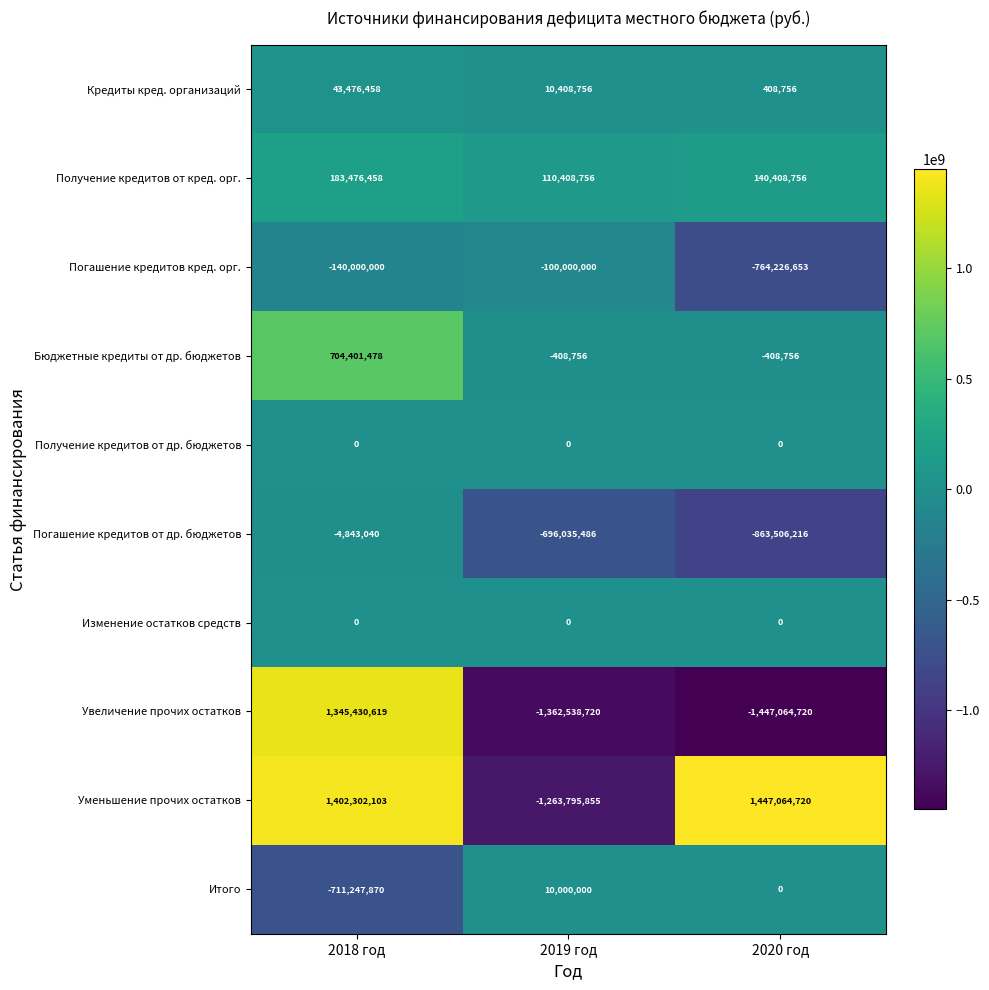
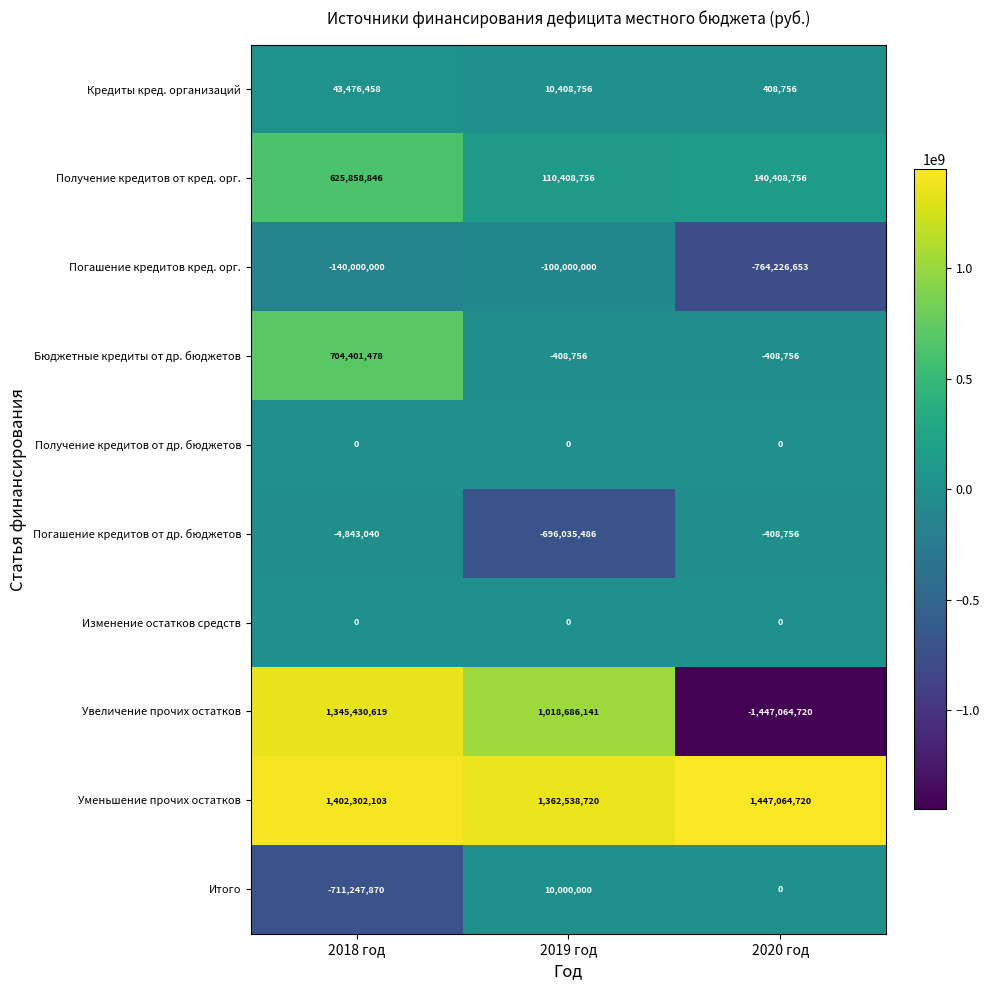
Получение кредитов от кред. орг., 2018 год: 183,476,458 -> 625,858,846
Погашение кредитов от др. бюджетов, 2020 год: -863,506,216 -> -408,756
Увеличение прочих остатков, 2019 год: -1,362,538,720 -> 1,018,686,141
Уменьшение прочих остатков, 2019 год: -1,263,795,855 -> 1,362,538,720
